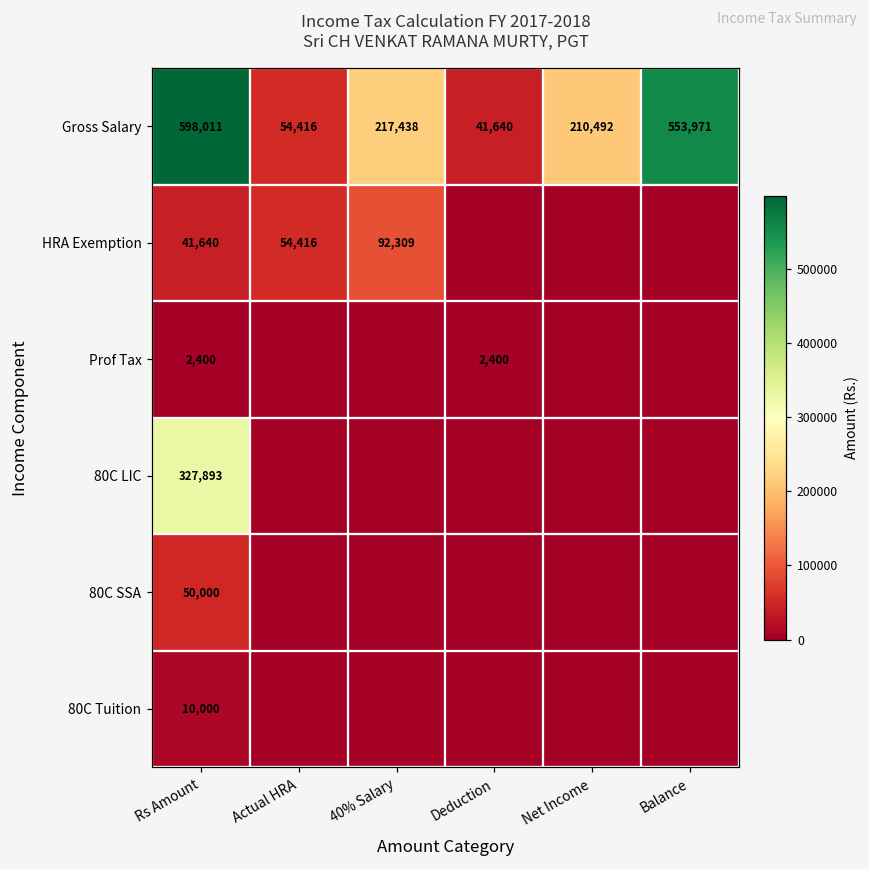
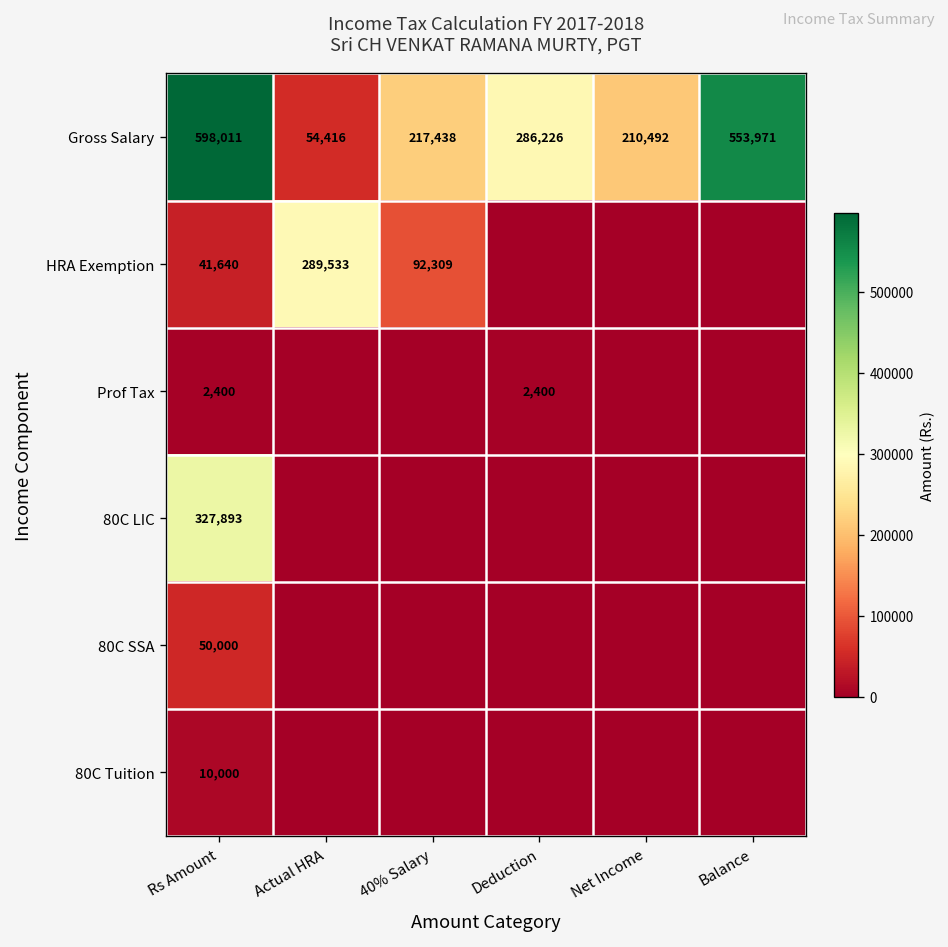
Gross Salary, Deduction: 41,640 -> 286,226
HRA Exemption, Actual HRA: 54,416 -> 289,533
